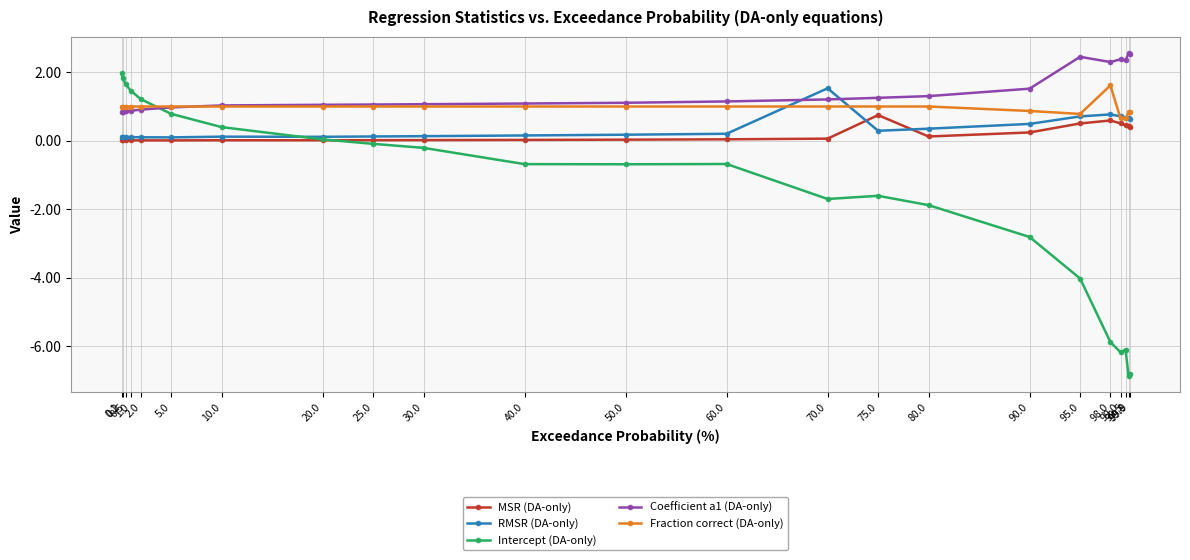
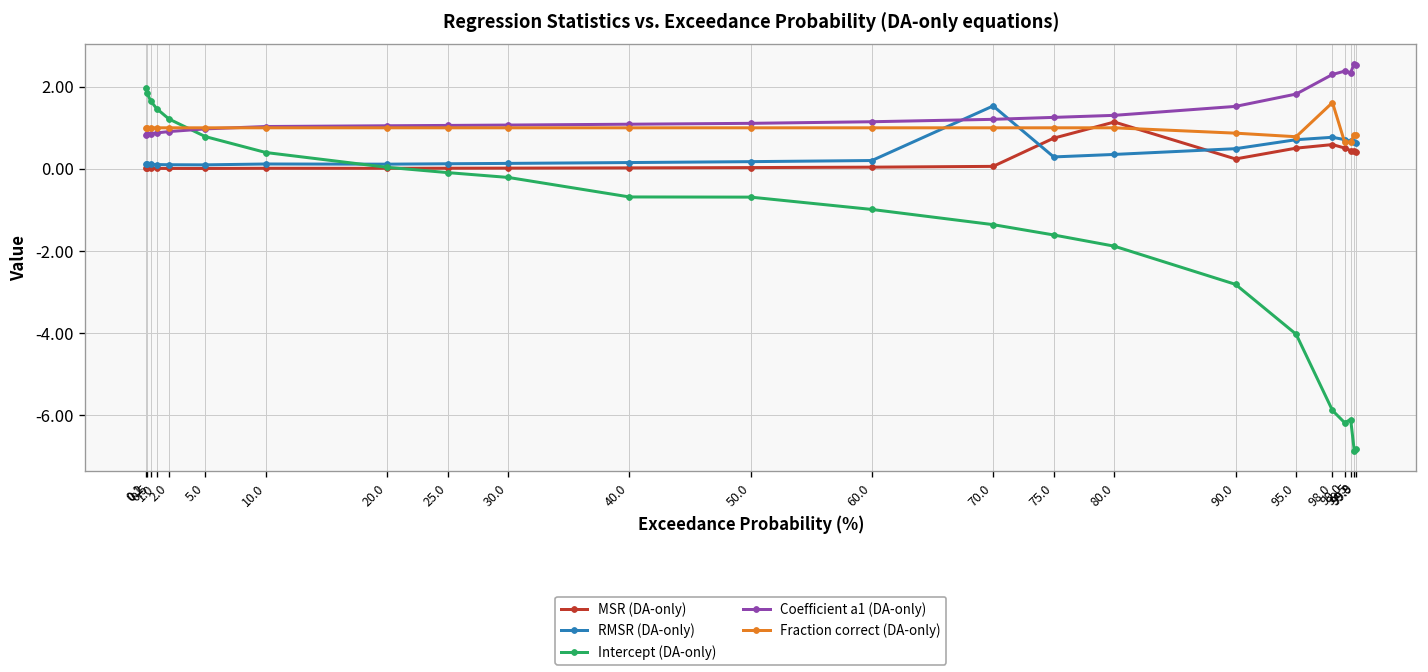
Intercept (DA-only), 60.0: -0.7 -> -1.0
Intercept (DA-only), 70.0: -1.7 -> -1.4
MSR (DA-only), 80.0: 0.1 -> 1.1
Coefficient a1 (DA-only), 95.0: 2.5 -> 1.8
